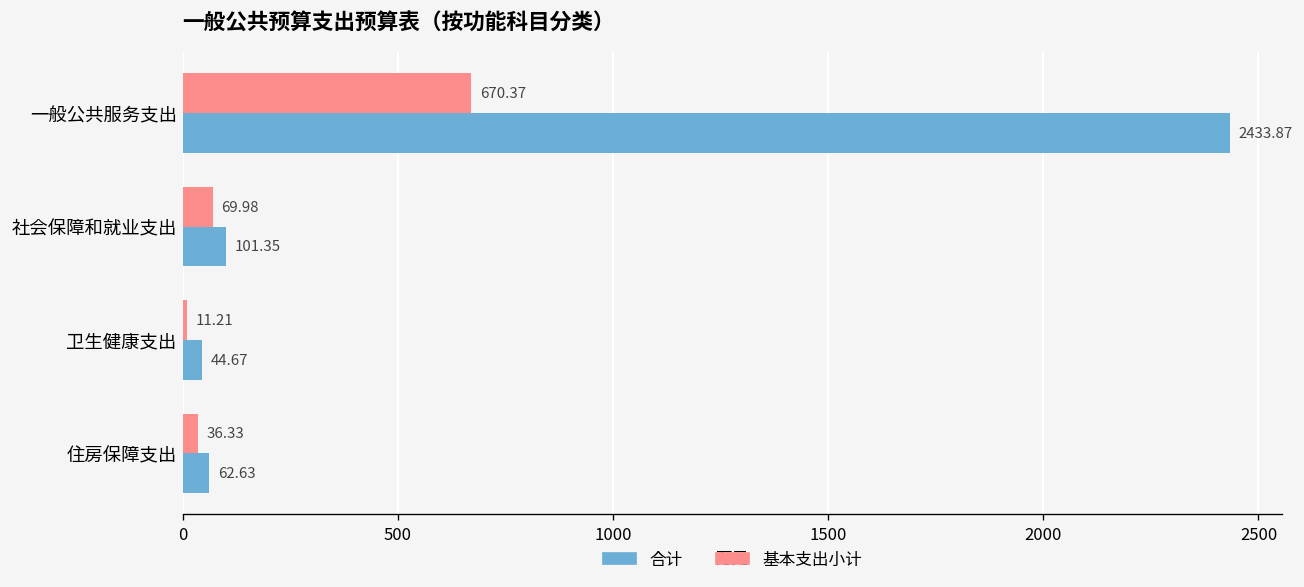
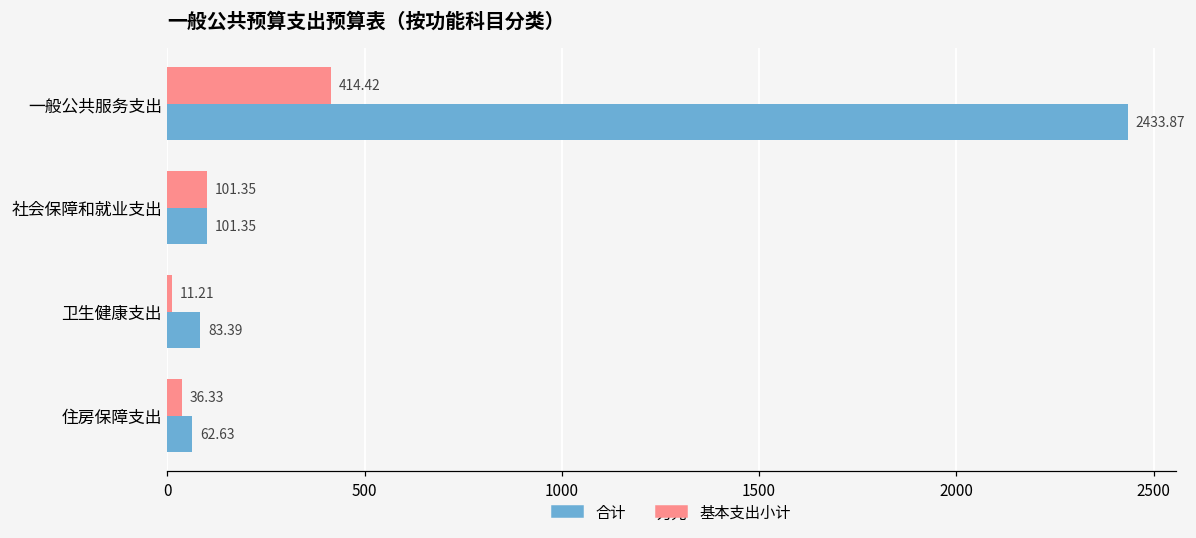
基本支出小计, 一般公共服务支出: 670.37 -> 414.42
基本支出小计, 社会保障和就业支出: 69.98 -> 101.35
合计, 卫生健康支出: 44.67 -> 83.39
